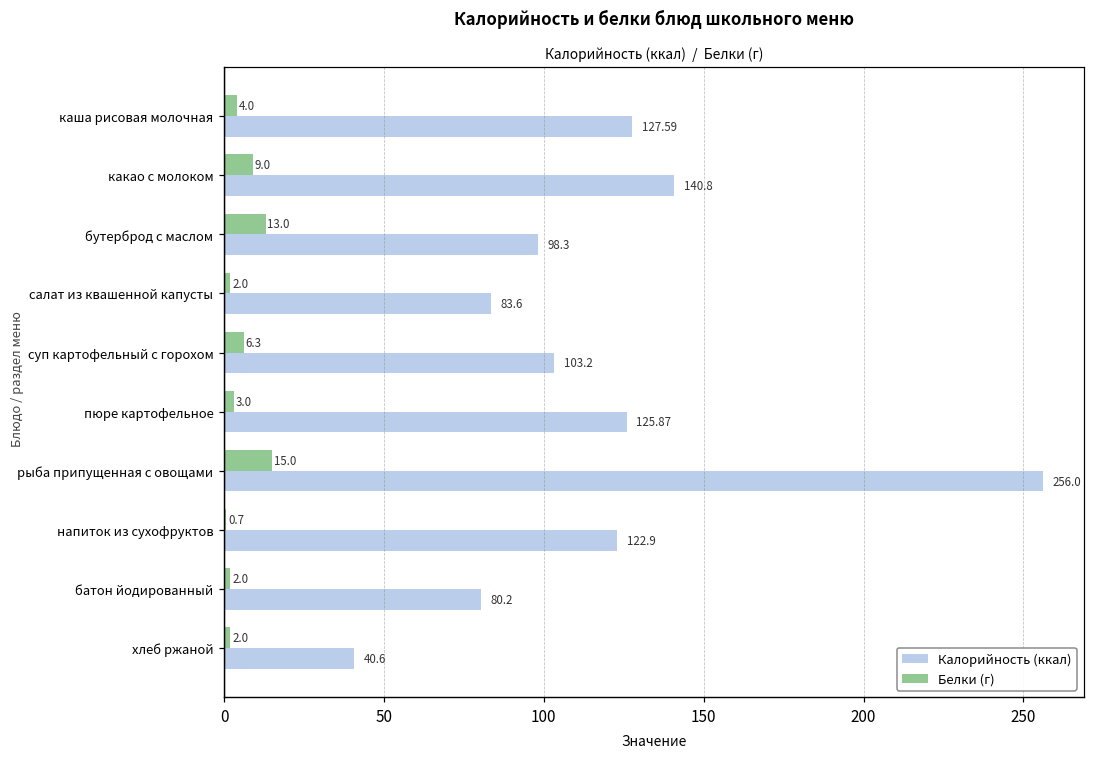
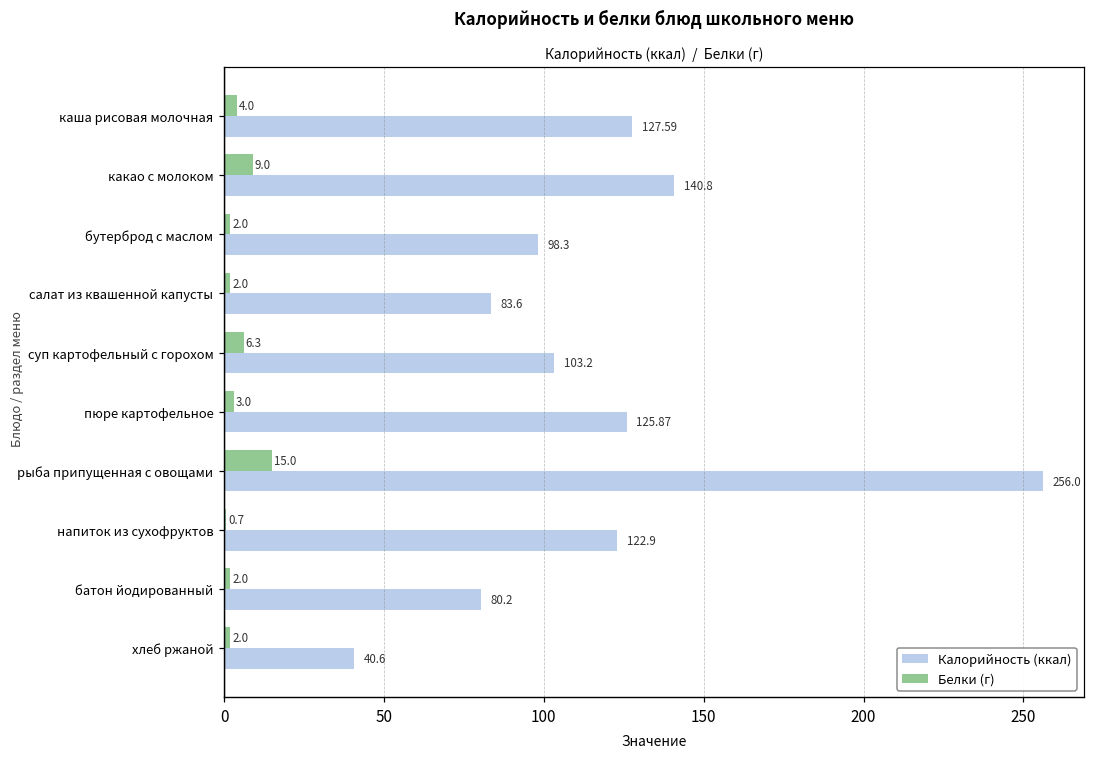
Белки (г), бутерброд с маслом: 13.0 -> 2.0
